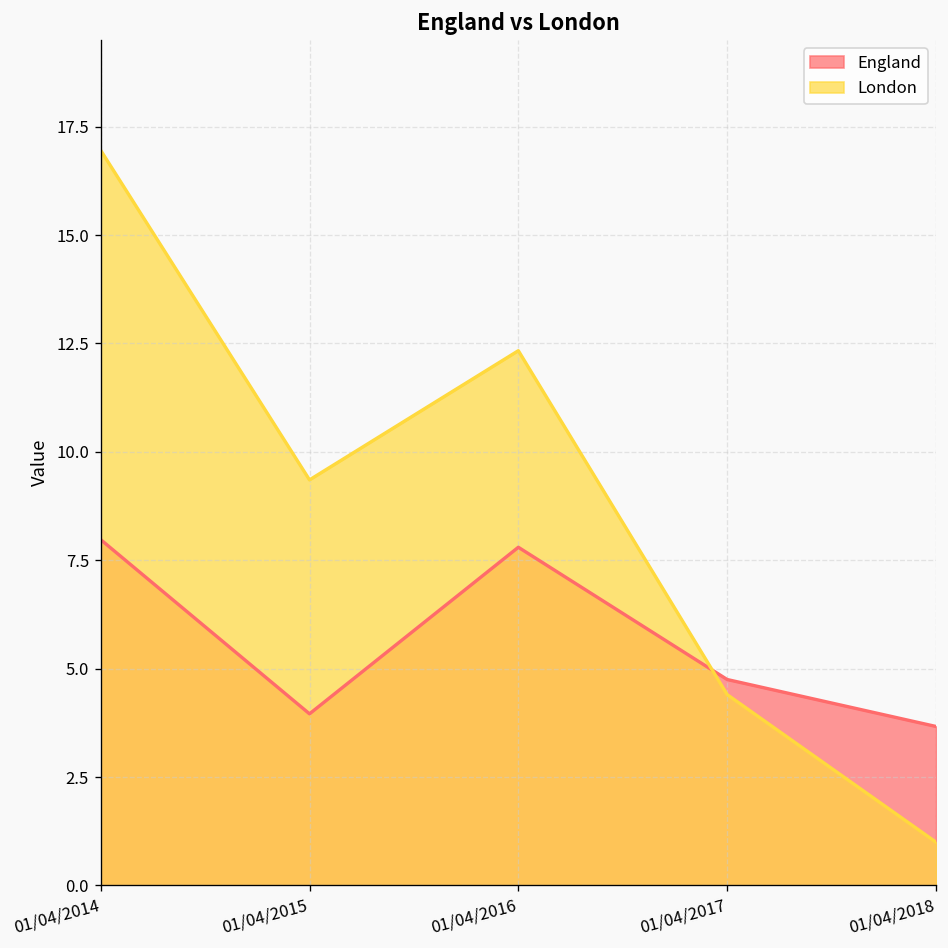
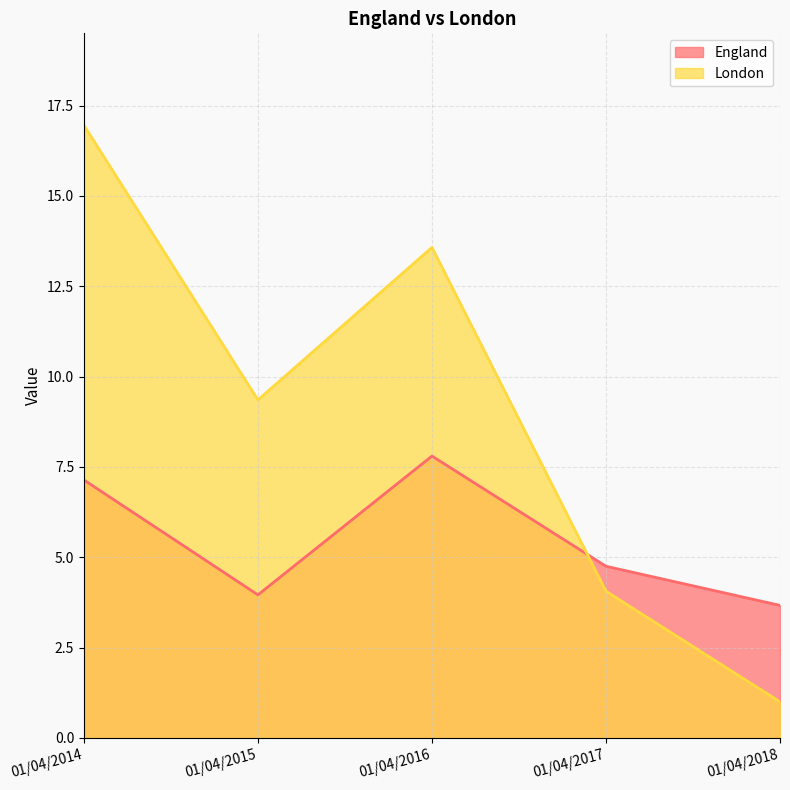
England, 01/04/2014: 8.0 -> 7.1
London, 01/04/2016: 12.3 -> 13.6
London, 01/04/2017: 4.4 -> 4.1
